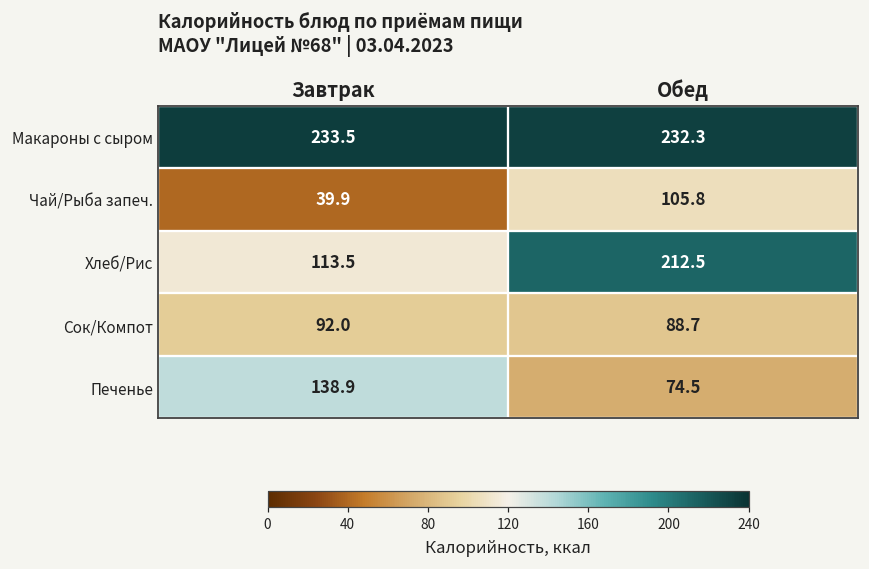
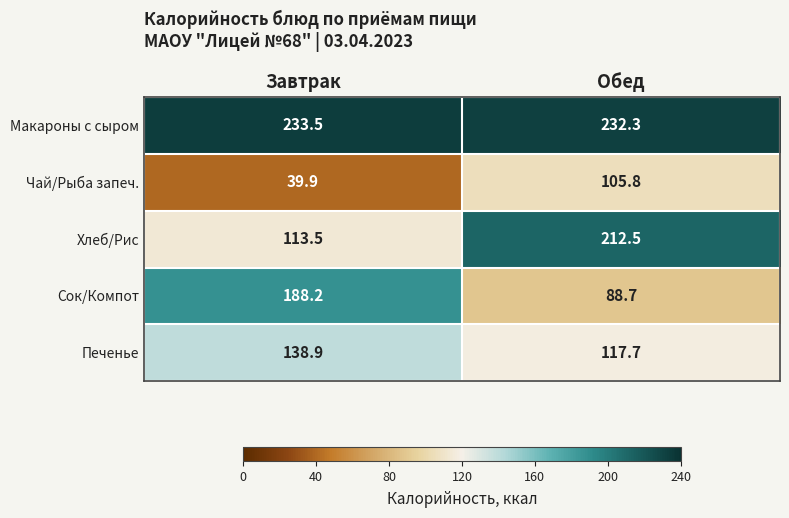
Сок/Компот, Завтрак: 92.0 -> 188.2
Печенье, Обед: 74.5 -> 117.7
